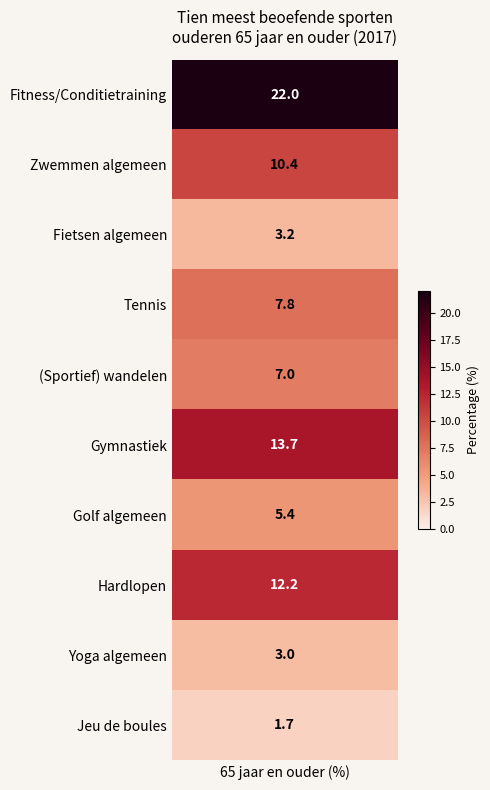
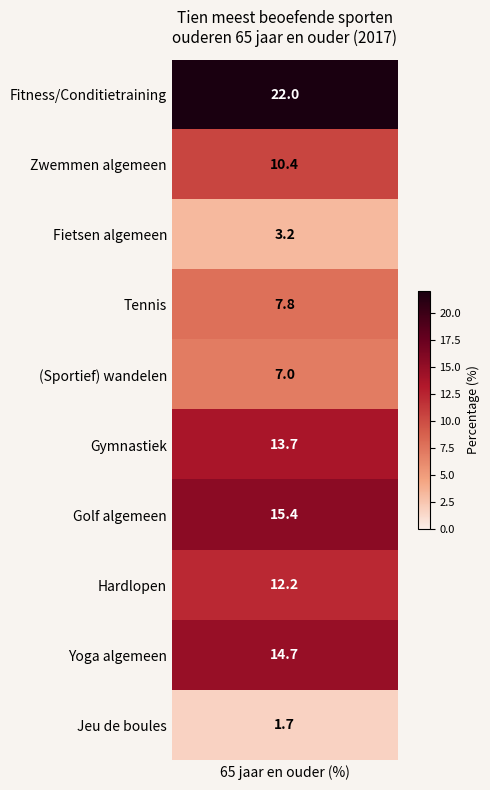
Golf algemeen, 65 jaar en ouder (%): 5.4 -> 15.4
Yoga algemeen, 65 jaar en ouder (%): 3.0 -> 14.7
